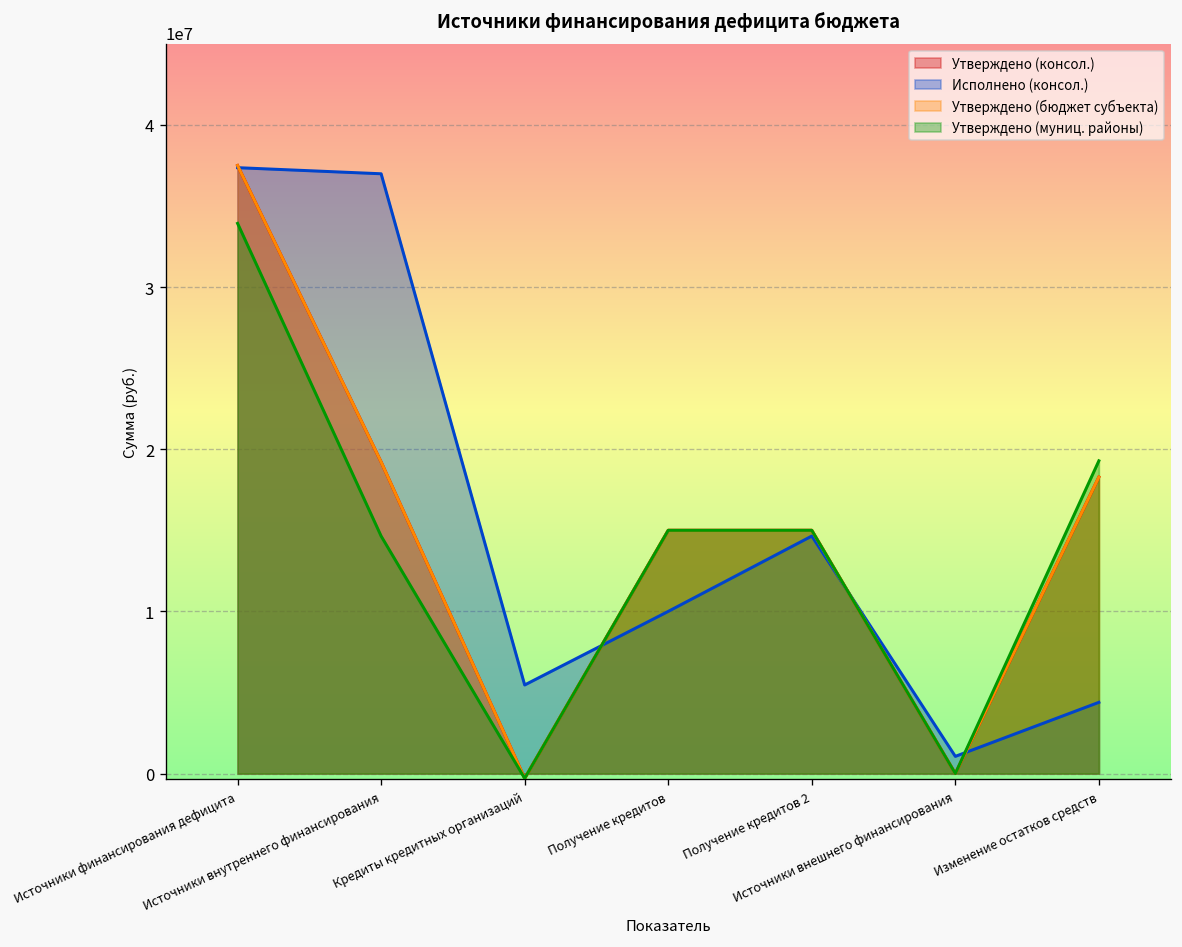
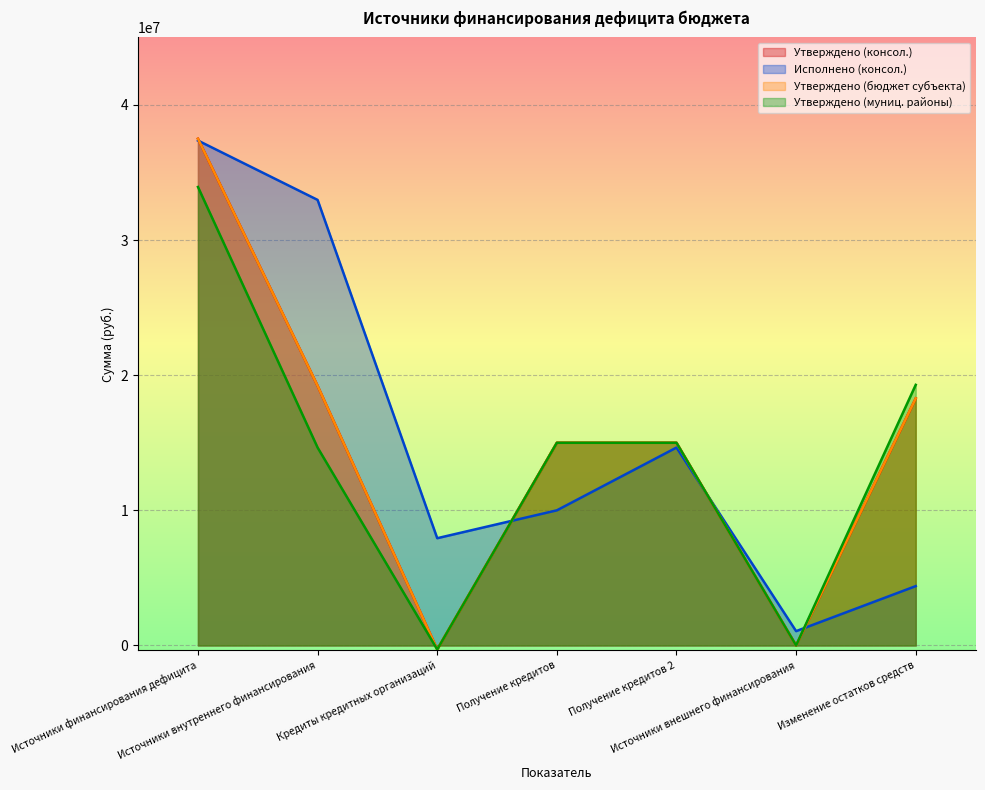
Исполнено (консол.), Источники внутреннего финансирования: 37000000 -> 33000000
Исполнено (консол.), Кредиты кредитных организаций: 5500000 -> 7900000
